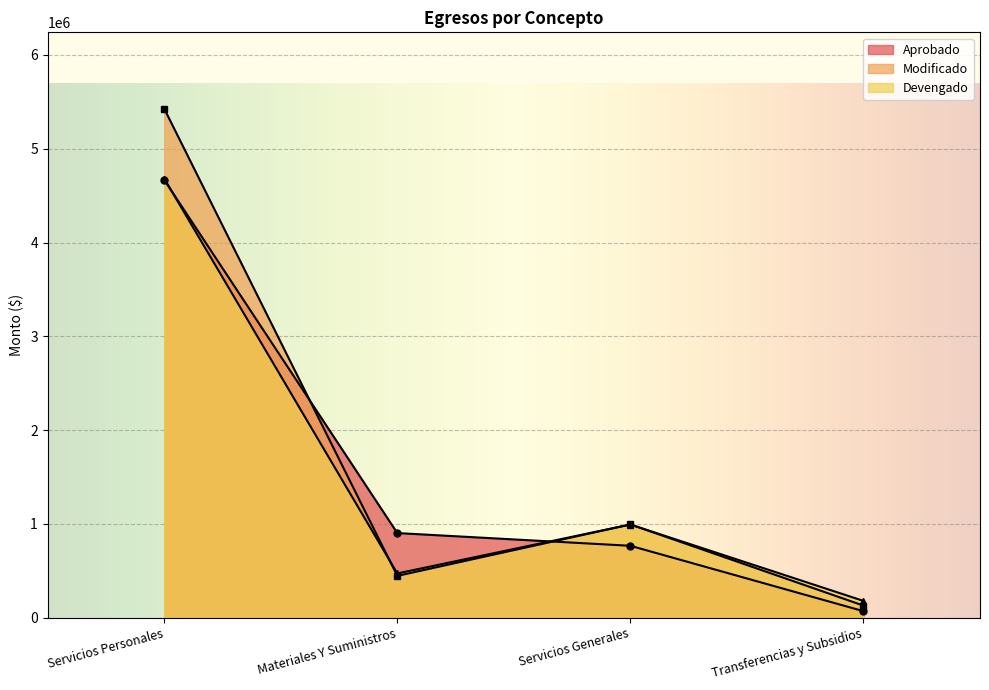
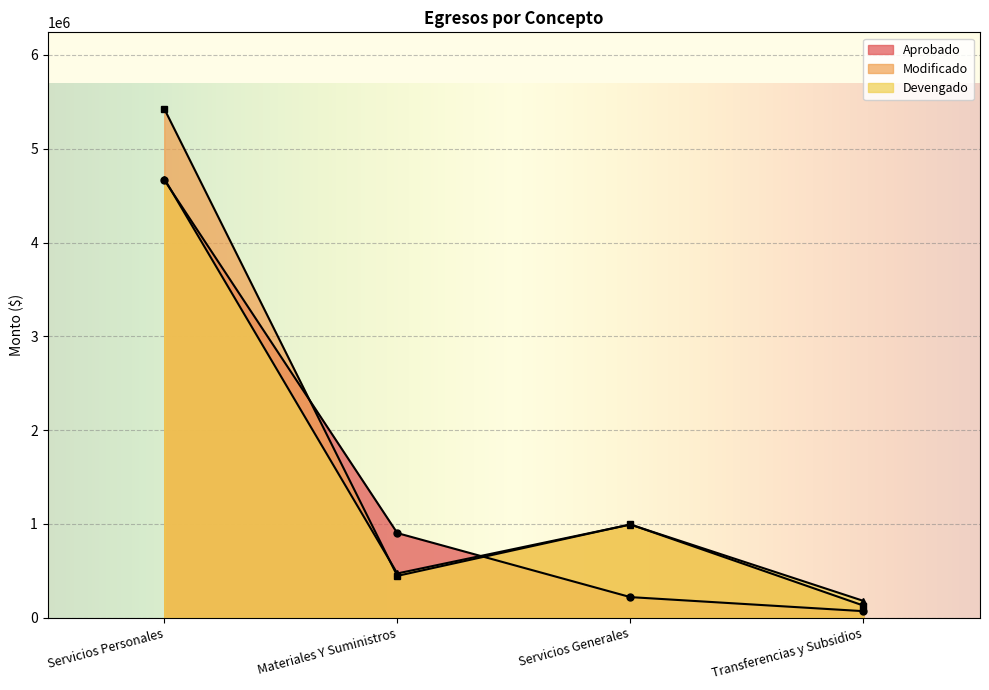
Aprobado, Servicios Generales: 800000 -> 200000
